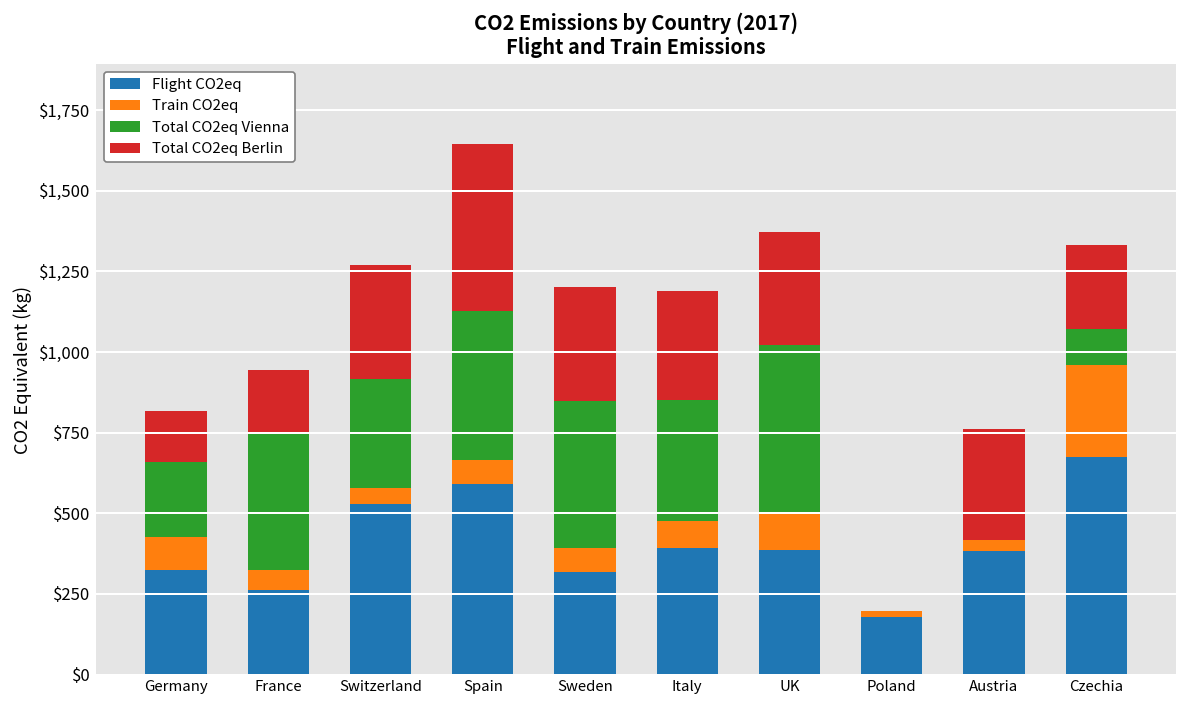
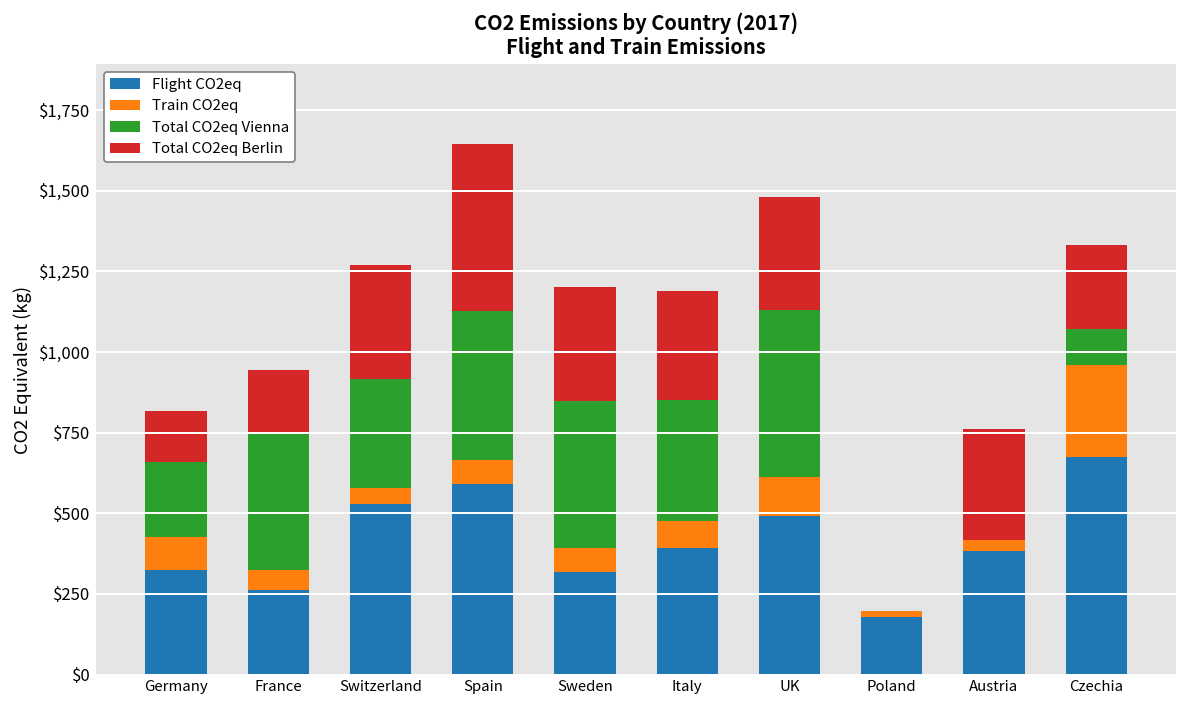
Flight CO2eq, UK: $390 -> $490
